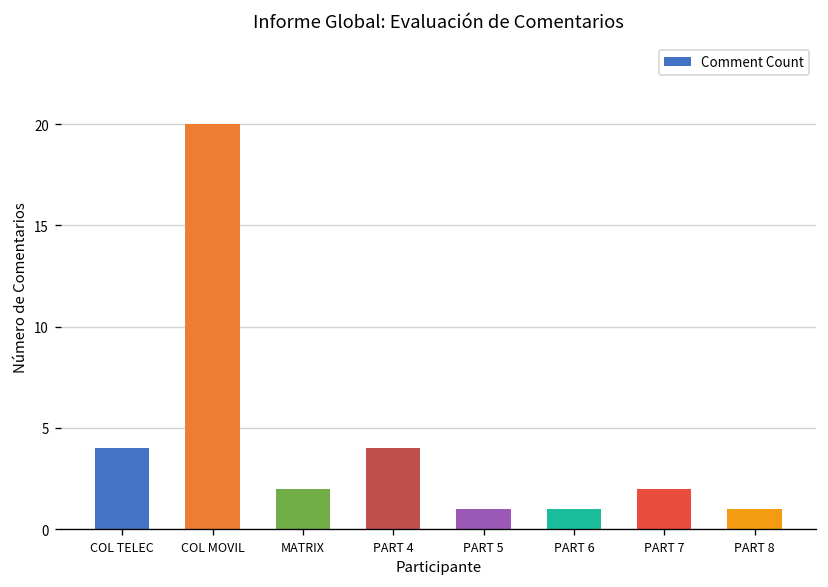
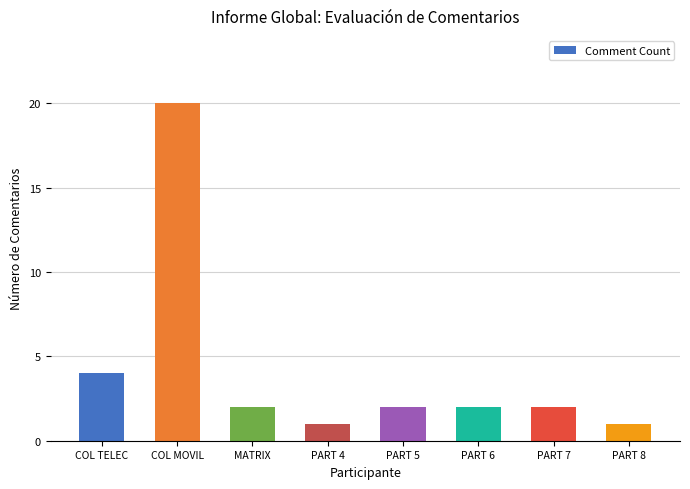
PART 4: 4 -> 1
PART 5: 1 -> 2
PART 6: 1 -> 2
